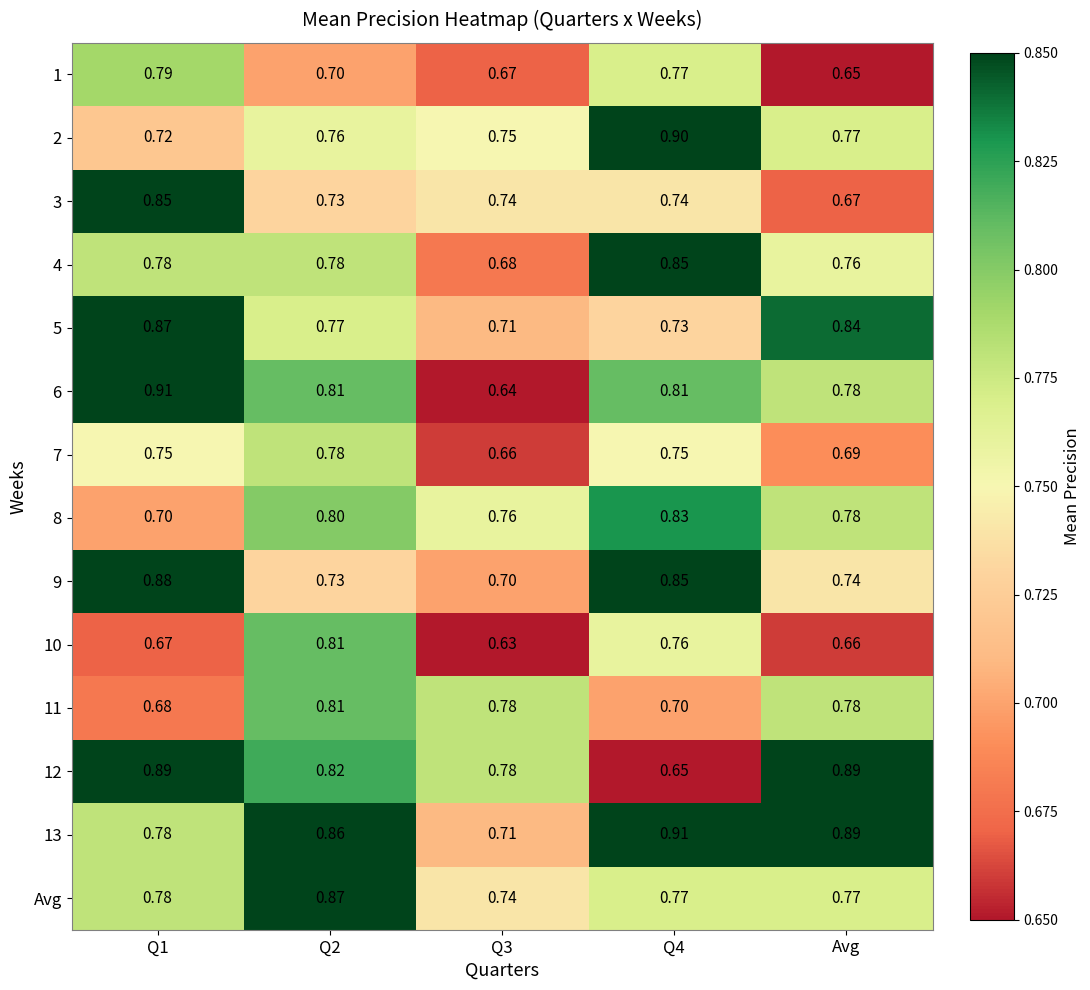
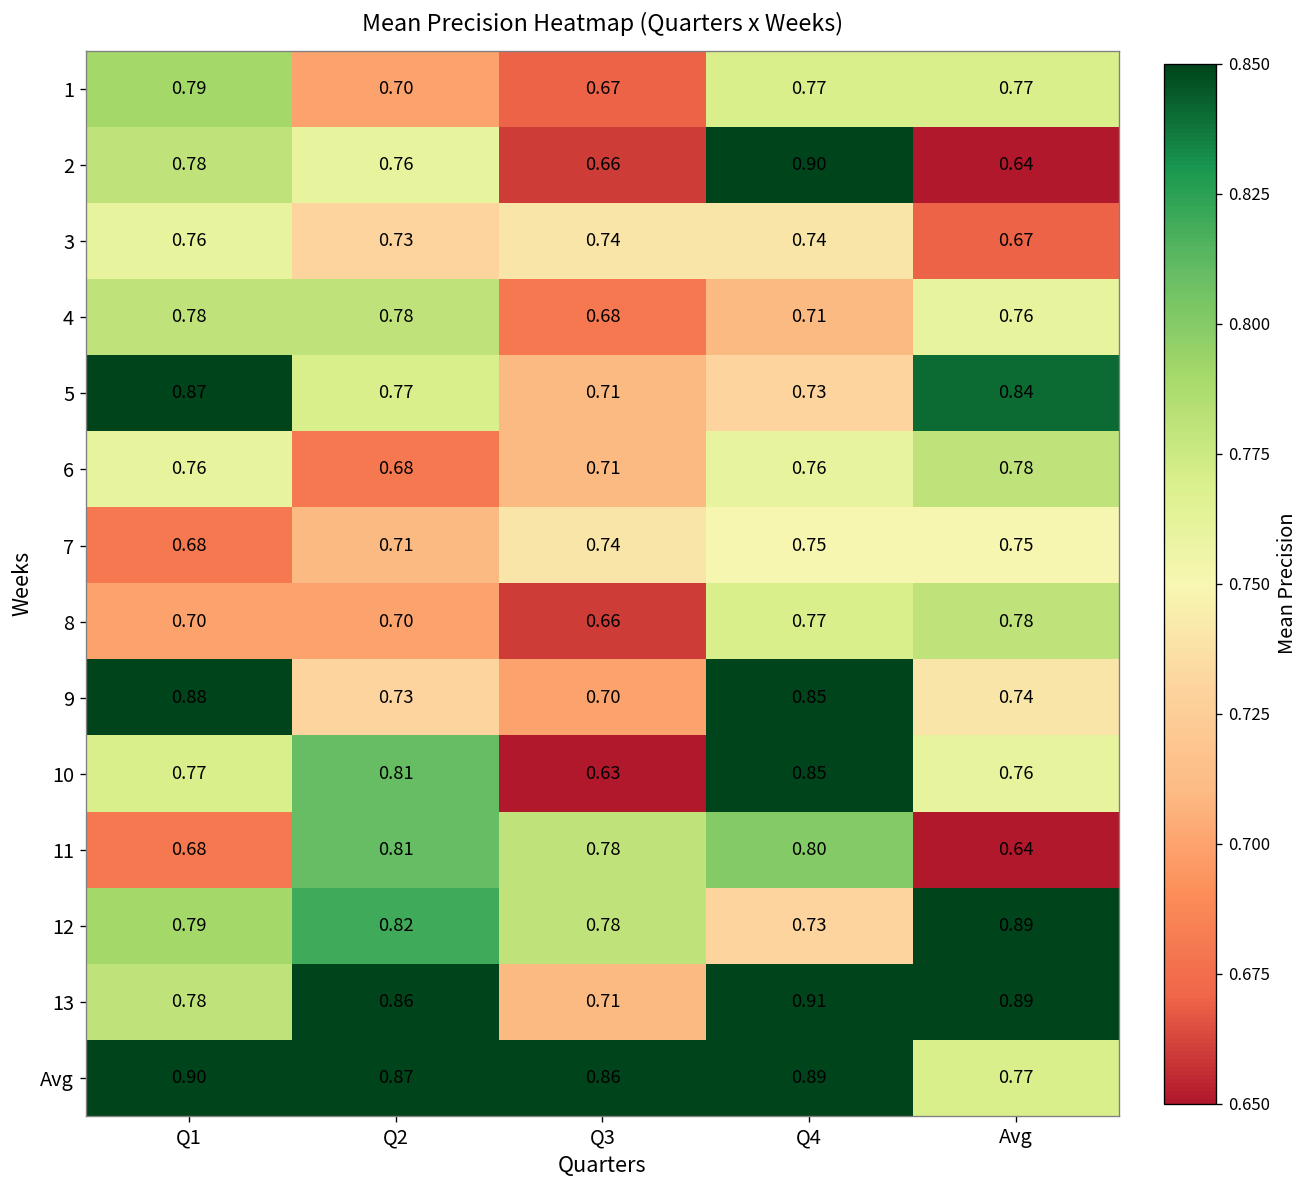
1, Avg: 0.65 -> 0.77
2, Q1: 0.72 -> 0.78
2, Q3: 0.75 -> 0.66
2, Avg: 0.77 -> 0.64
3, Q1: 0.85 -> 0.76
4, Q4: 0.85 -> 0.71
6, Q1: 0.91 -> 0.76
6, Q2: 0.81 -> 0.68
6, Q3: 0.64 -> 0.71
6, Q4: 0.81 -> 0.76
7, Q1: 0.75 -> 0.68
7, Q2: 0.78 -> 0.71
7, Q3: 0.66 -> 0.74
7, Avg: 0.69 -> 0.75
8, Q2: 0.80 -> 0.70
8, Q3: 0.76 -> 0.66
8, Q4: 0.83 -> 0.77
10, Q1: 0.67 -> 0.77
10, Q4: 0.76 -> 0.85
10, Avg: 0.66 -> 0.76
11, Q4: 0.70 -> 0.80
11, Avg: 0.78 -> 0.64
12, Q1: 0.89 -> 0.79
12, Q4: 0.65 -> 0.73
Avg, Q1: 0.78 -> 0.90
Avg, Q3: 0.74 -> 0.86
Avg, Q4: 0.77 -> 0.89
